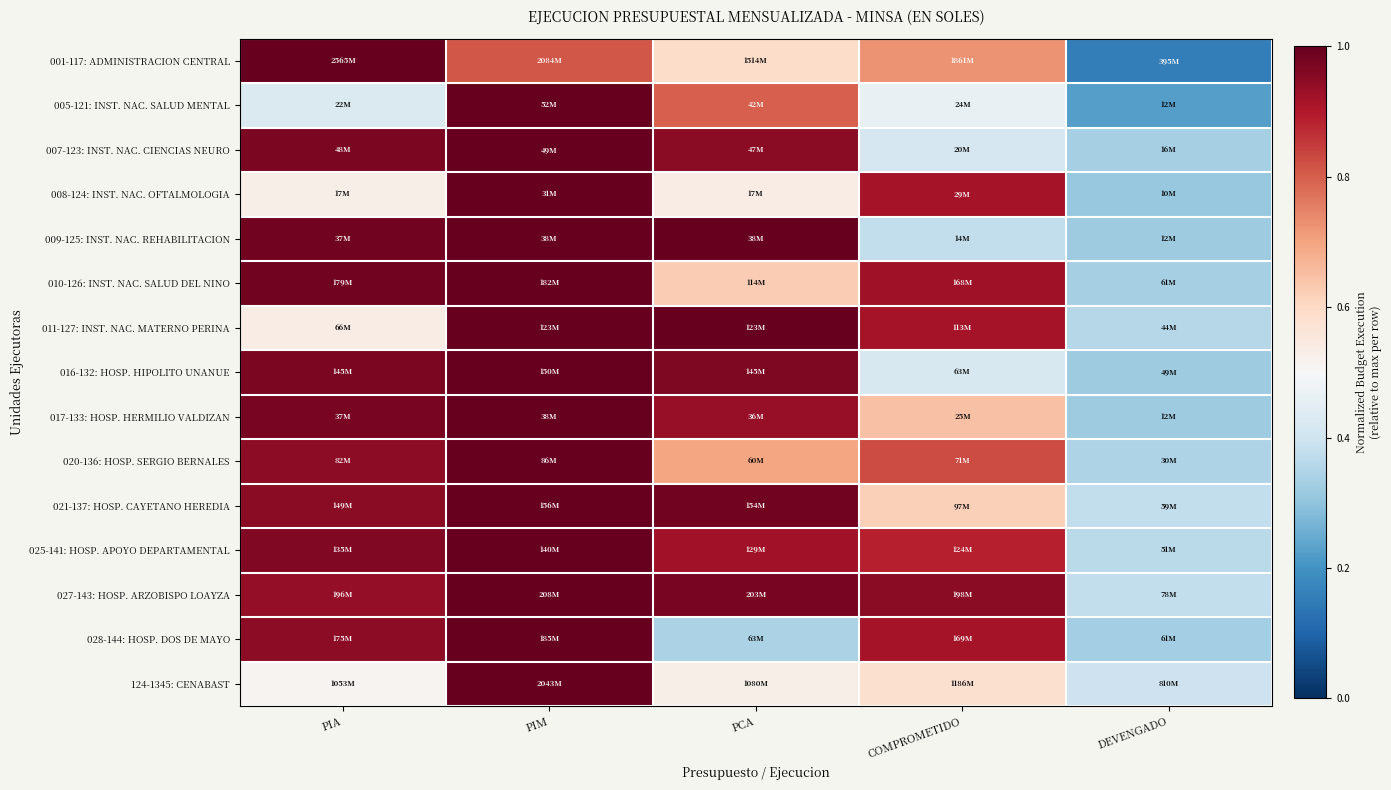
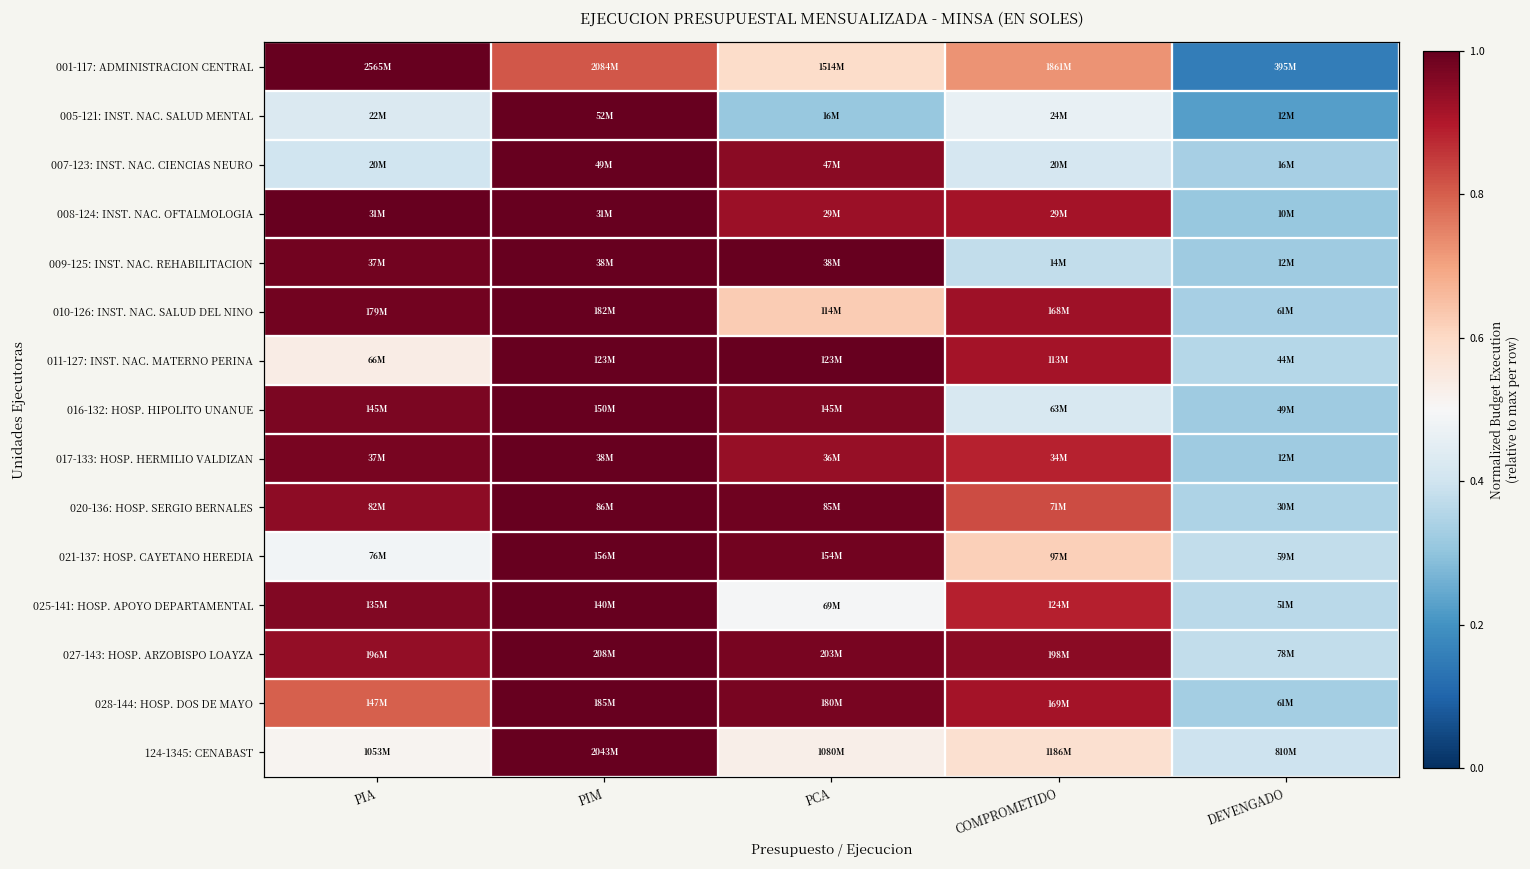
005-121: INST. NAC. SALUD MENTAL, PCA: 42M -> 16M
007-123: INST. NAC. CIENCIAS NEURO, PIA: 48M -> 20M
008-124: INST. NAC. OFTALMOLOGIA, PIA: 17M -> 31M
008-124: INST. NAC. OFTALMOLOGIA, PCA: 17M -> 29M
017-133: HOSP. HERMILIO VALDIZAN, COMPROMETIDO: 25M -> 34M
020-136: HOSP. SERGIO BERNALES, PCA: 60M -> 85M
021-137: HOSP. CAYETANO HEREDIA, PIA: 149M -> 76M
025-141: HOSP. APOYO DEPARTAMENTAL, PCA: 129M -> 69M
028-144: HOSP. DOS DE MAYO, PIA: 175M -> 147M
028-144: HOSP. DOS DE MAYO, PCA: 63M -> 180M
